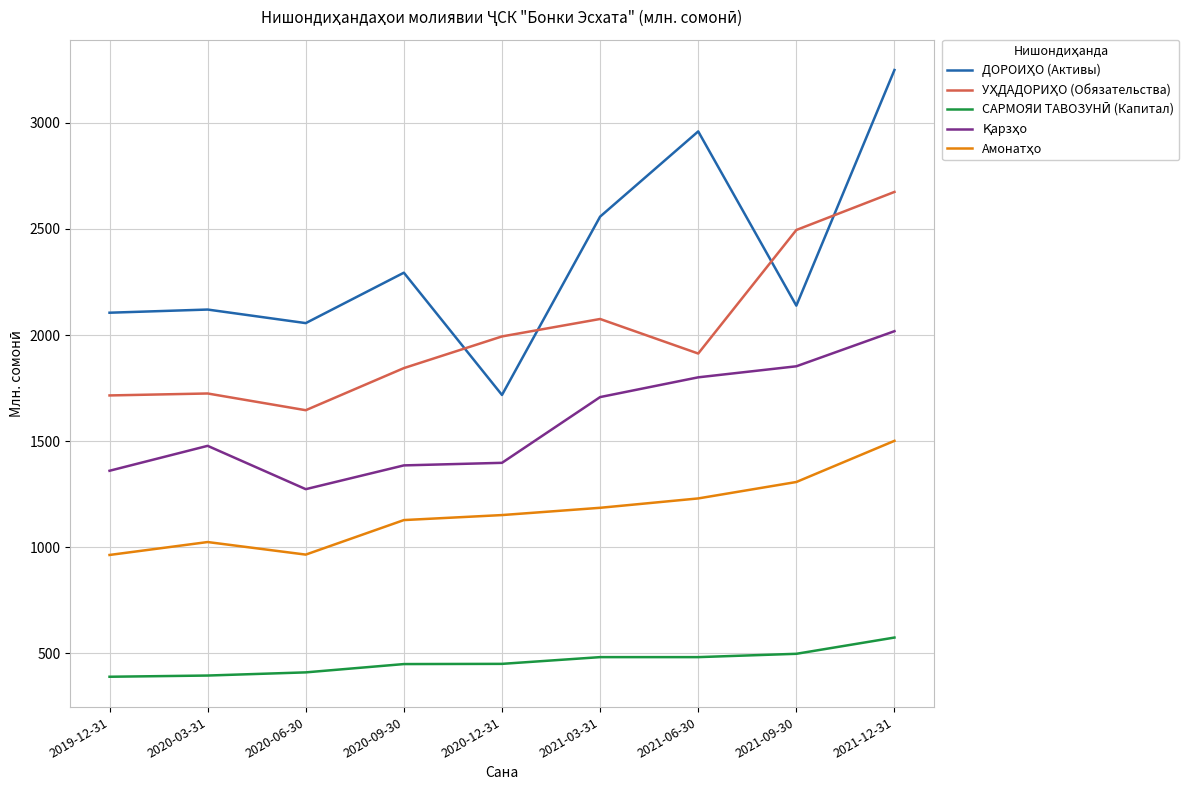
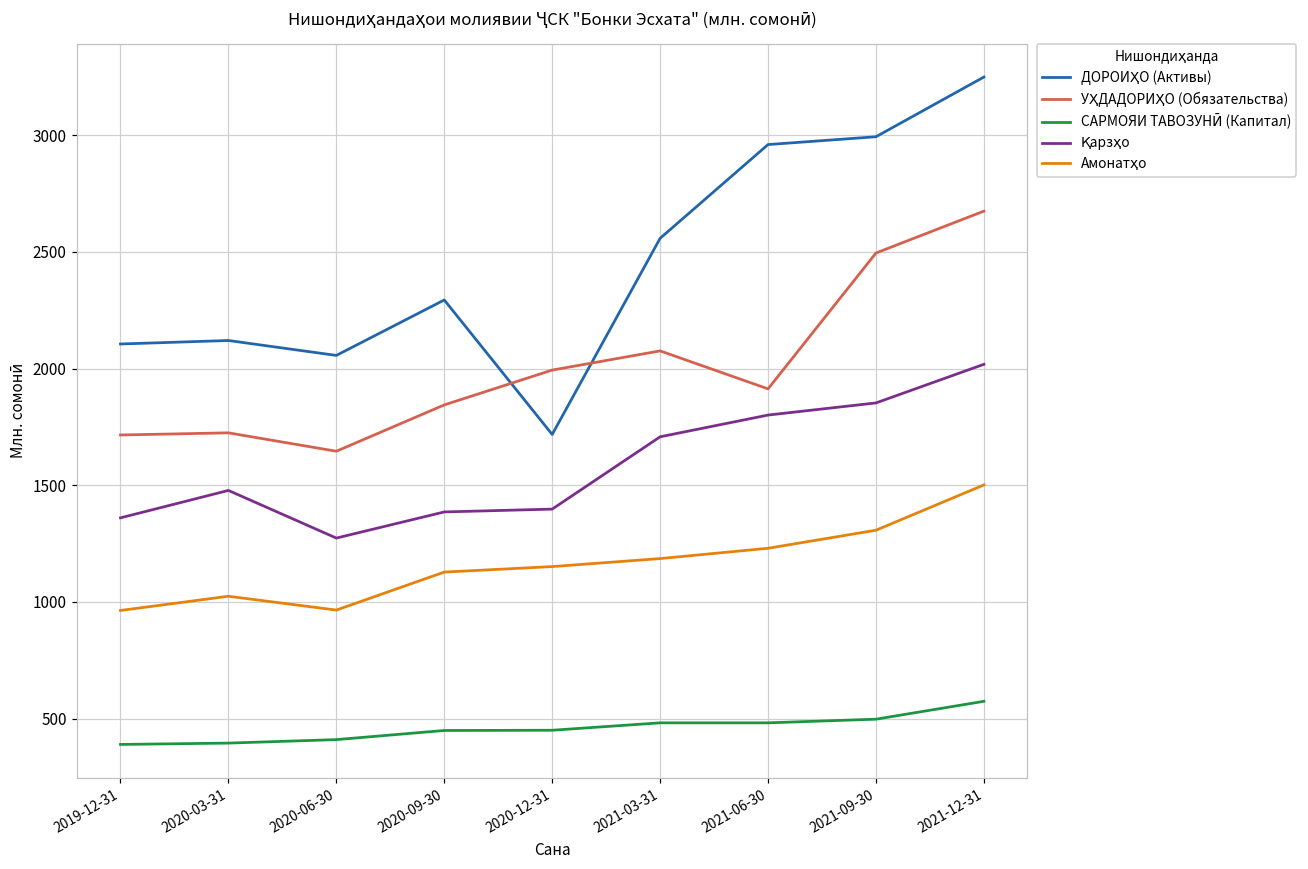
ДОРОИҲО (Активы), 2021-09-30: 2140 -> 2990
